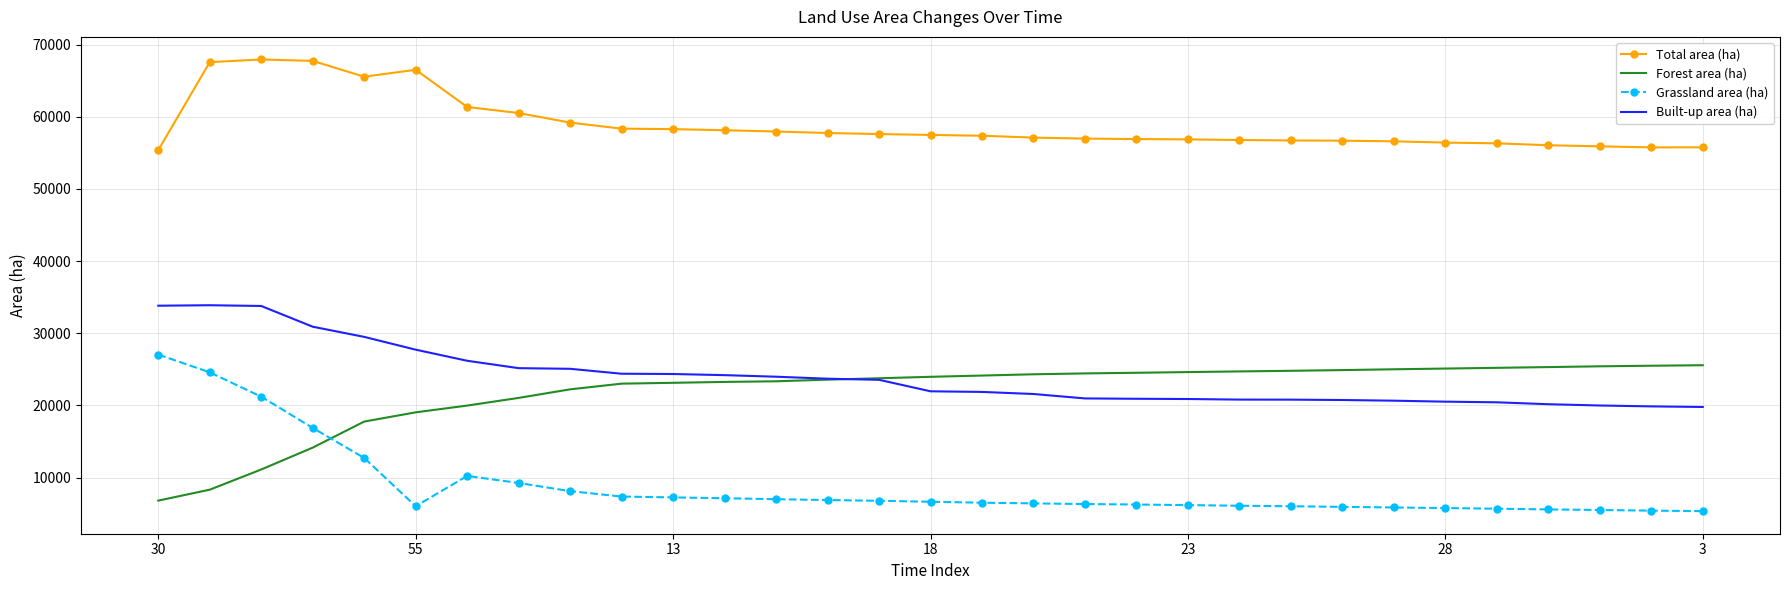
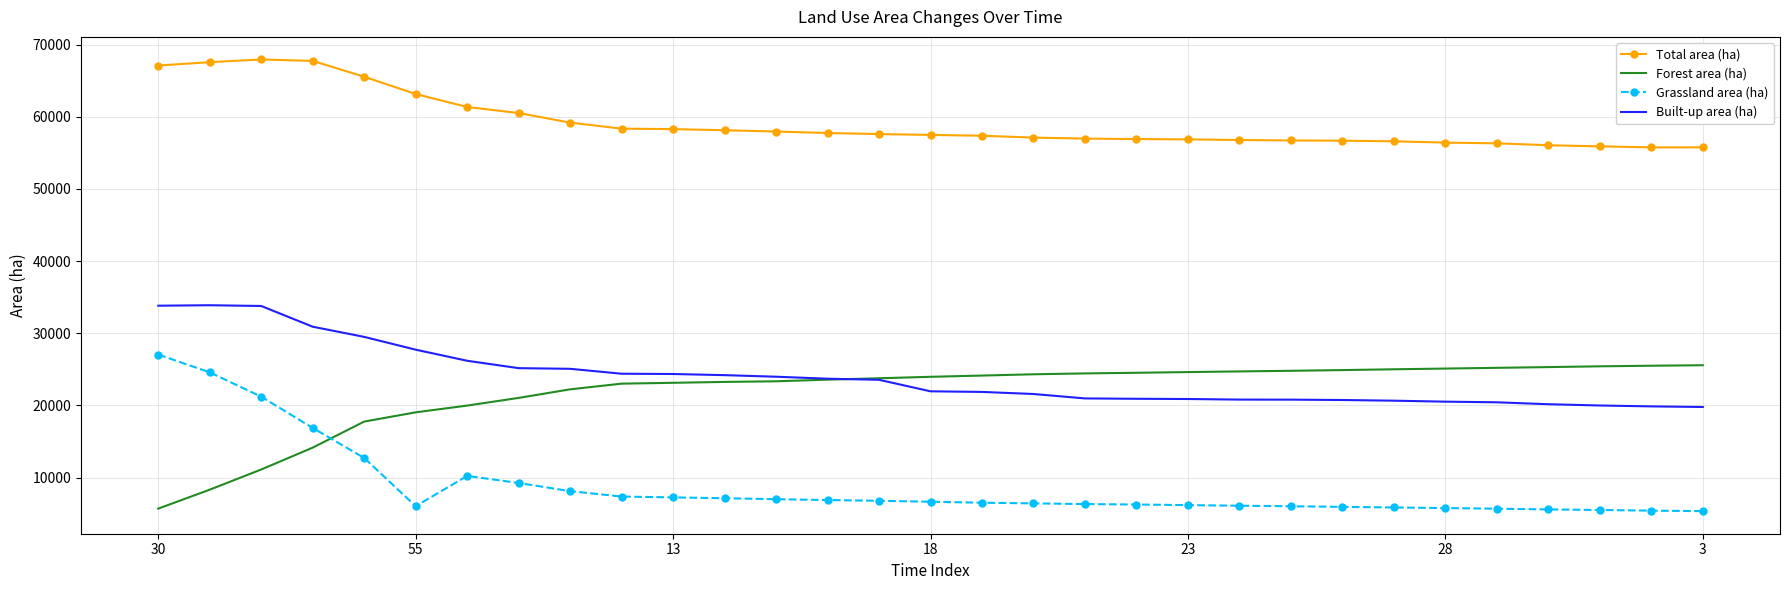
Total area (ha), 30: 55000 -> 67000
Forest area (ha), 30: 7000 -> 6000
Total area (ha), 55: 67000 -> 63000
